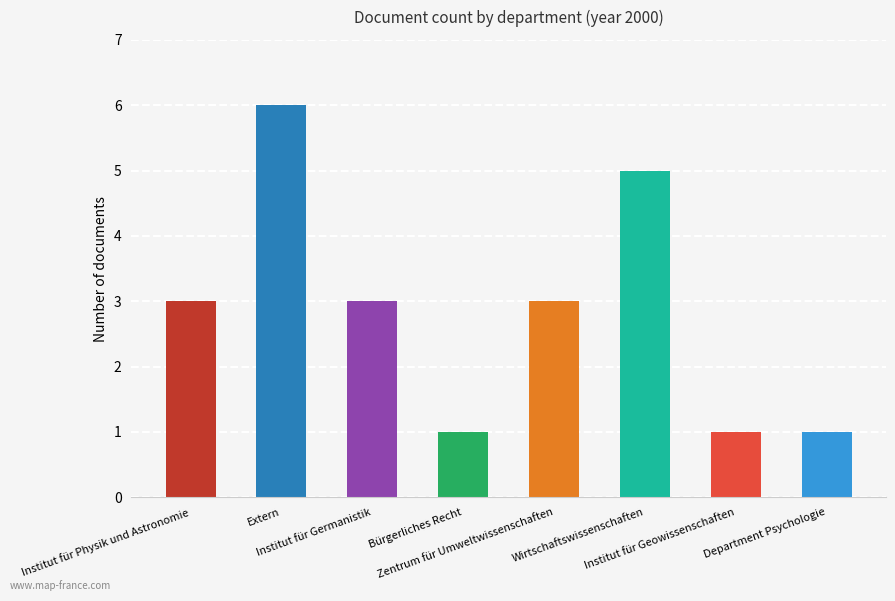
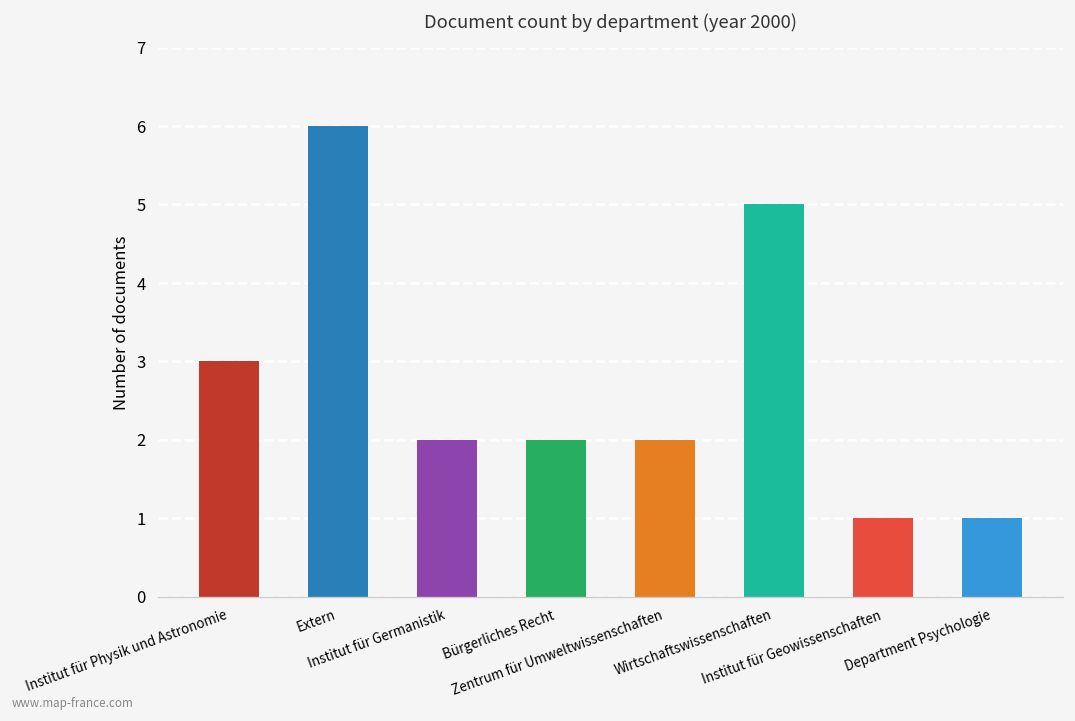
Institut für Germanistik: 3 -> 2
Bürgerliches Recht: 1 -> 2
Zentrum für Umweltwissenschaften: 3 -> 2
